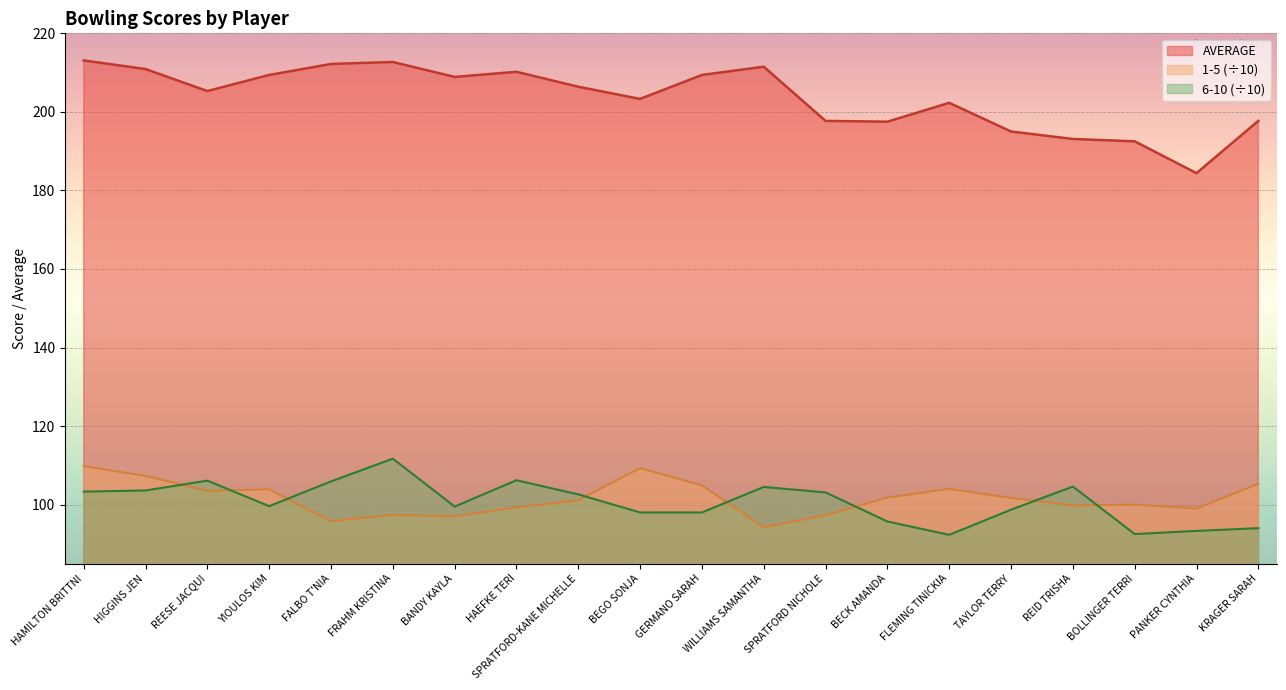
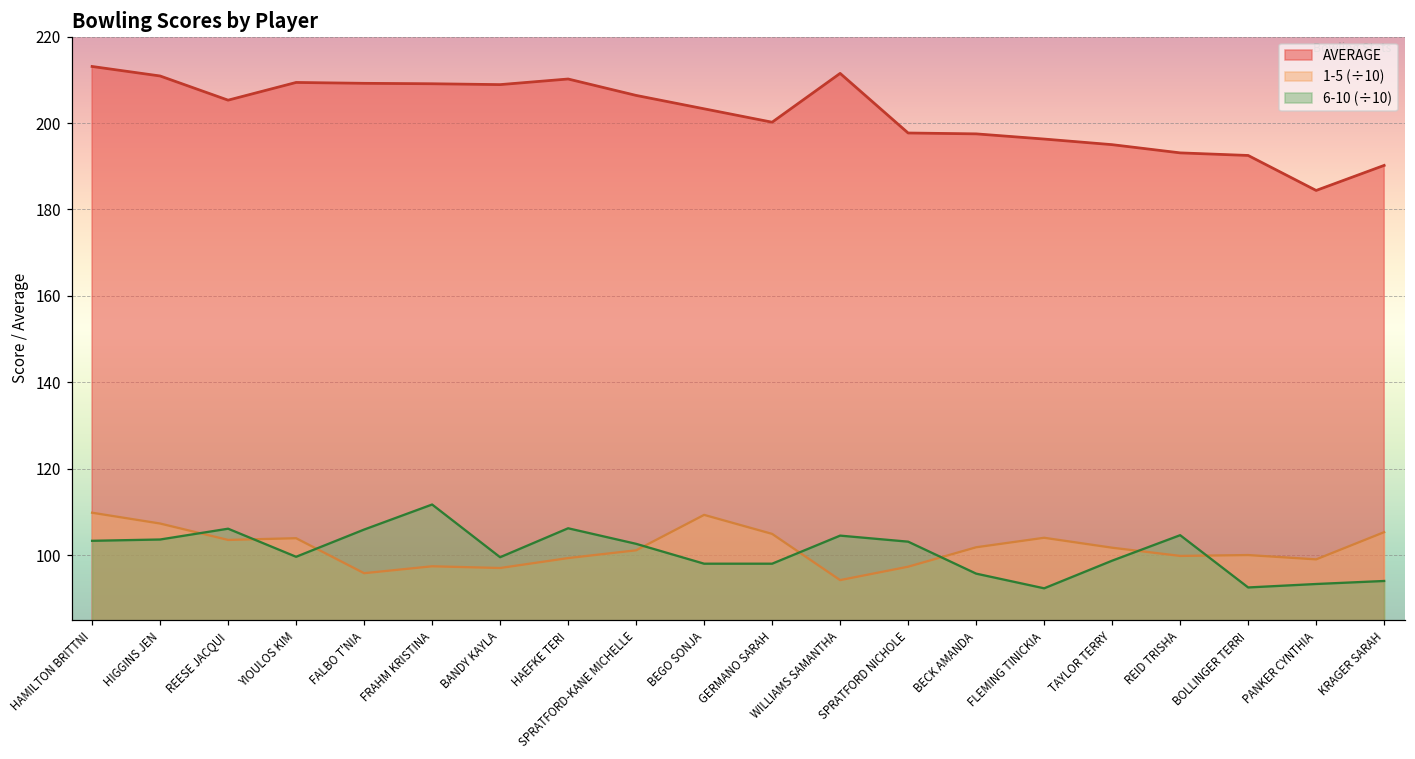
AVERAGE, FALBO T'NIA: 212 -> 209
AVERAGE, FRAHM KRISTINA: 213 -> 209
AVERAGE, GERMANO SARAH: 209 -> 200
AVERAGE, FLEMING TINICKIA: 202 -> 196
AVERAGE, KRAGER SARAH: 198 -> 190
